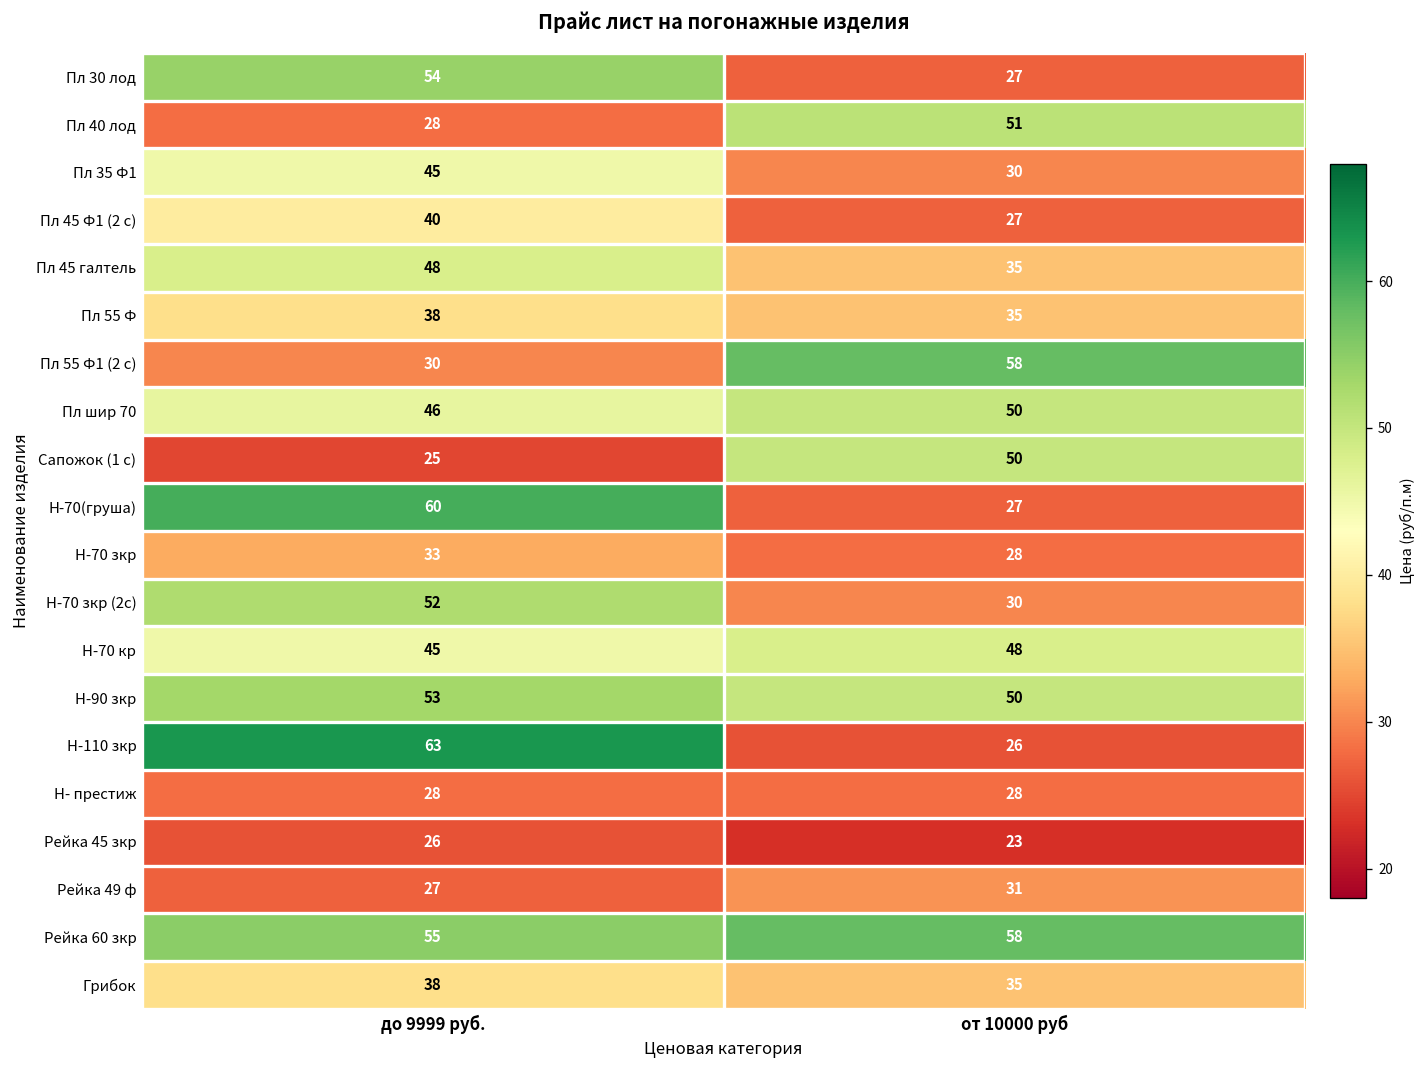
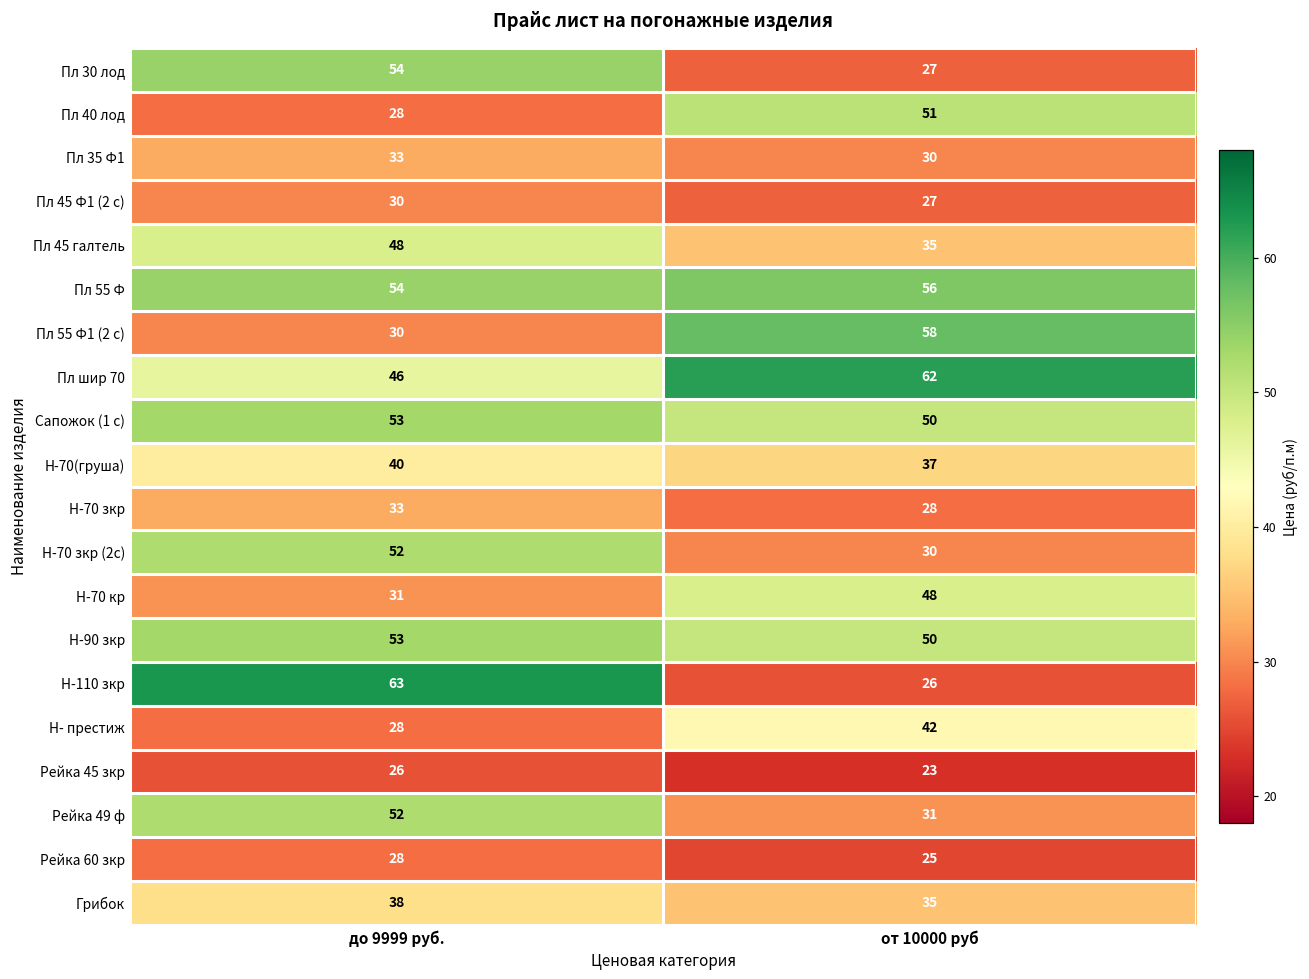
Пл 35 Ф1, до 9999 руб.: 45 -> 33
Пл 45 Ф1 (2 с), до 9999 руб.: 40 -> 30
Пл 55 Ф, до 9999 руб.: 38 -> 54
Пл 55 Ф, от 10000 руб: 35 -> 56
Пл шир 70, от 10000 руб: 50 -> 62
Сапожок (1 с), до 9999 руб.: 25 -> 53
Н-70(груша), до 9999 руб.: 60 -> 40
Н-70(груша), от 10000 руб: 27 -> 37
Н-70 кр, до 9999 руб.: 45 -> 31
Н- престиж, от 10000 руб: 28 -> 42
Рейка 49 ф, до 9999 руб.: 27 -> 52
Рейка 60 зкр, до 9999 руб.: 55 -> 28
Рейка 60 зкр, от 10000 руб: 58 -> 25
